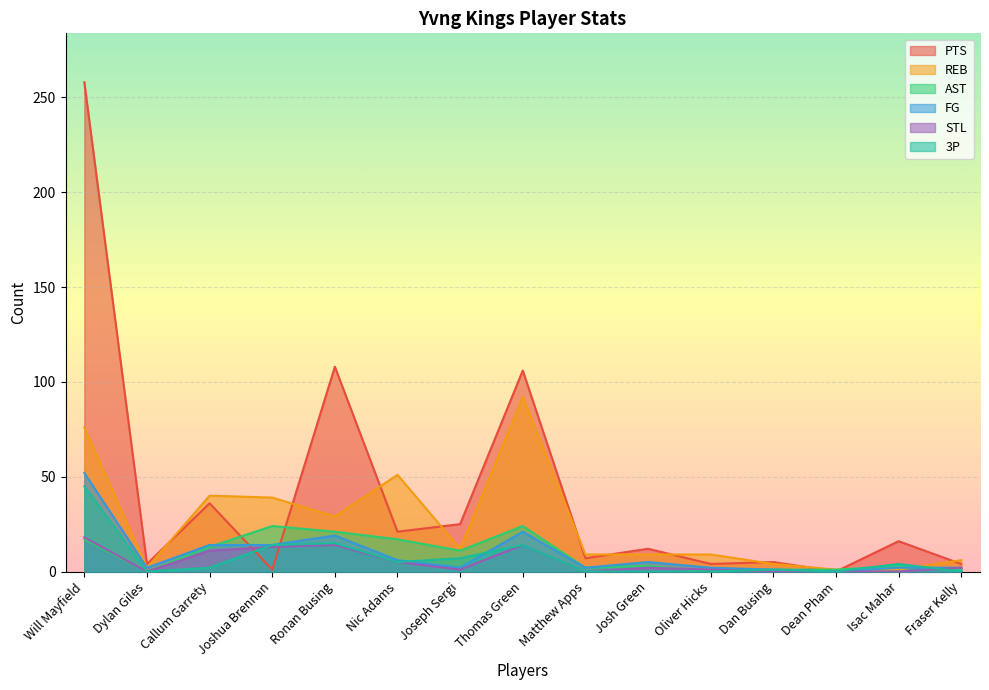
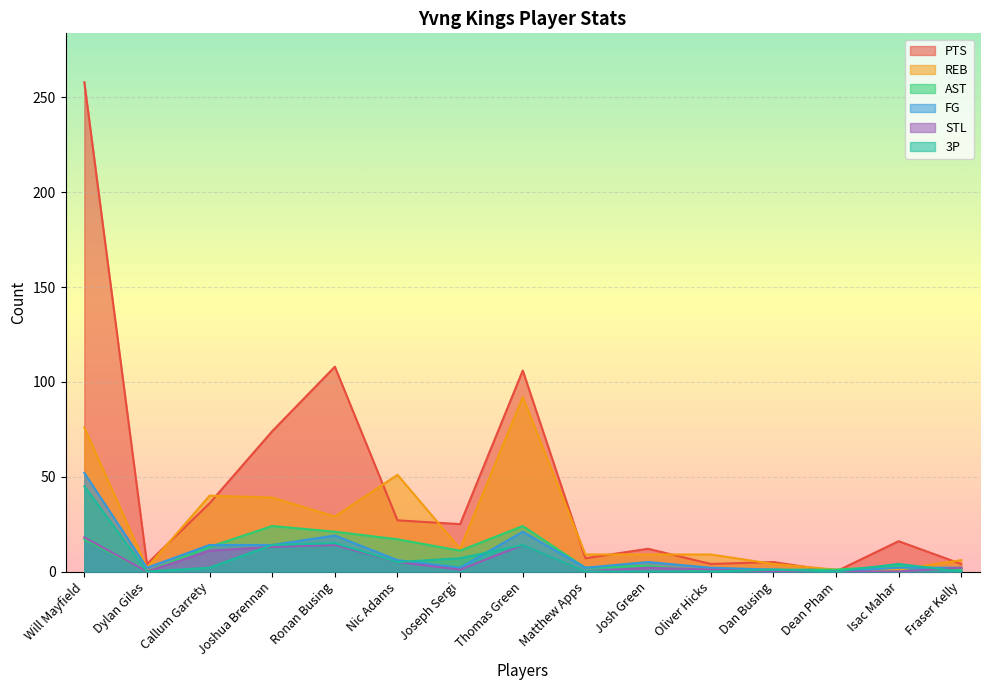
PTS, Joshua Brennan: 1 -> 74
PTS, Nic Adams: 21 -> 27
